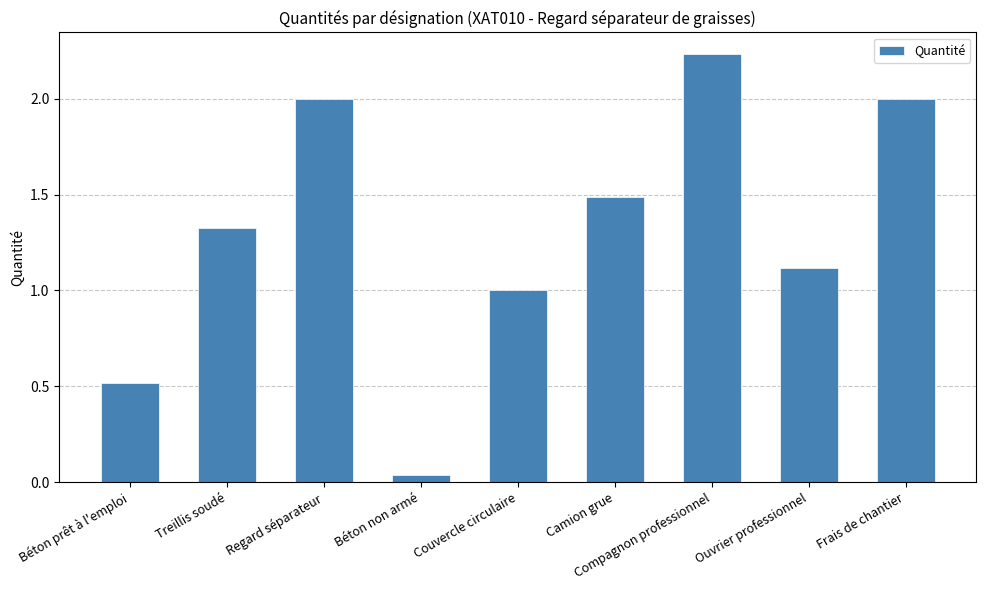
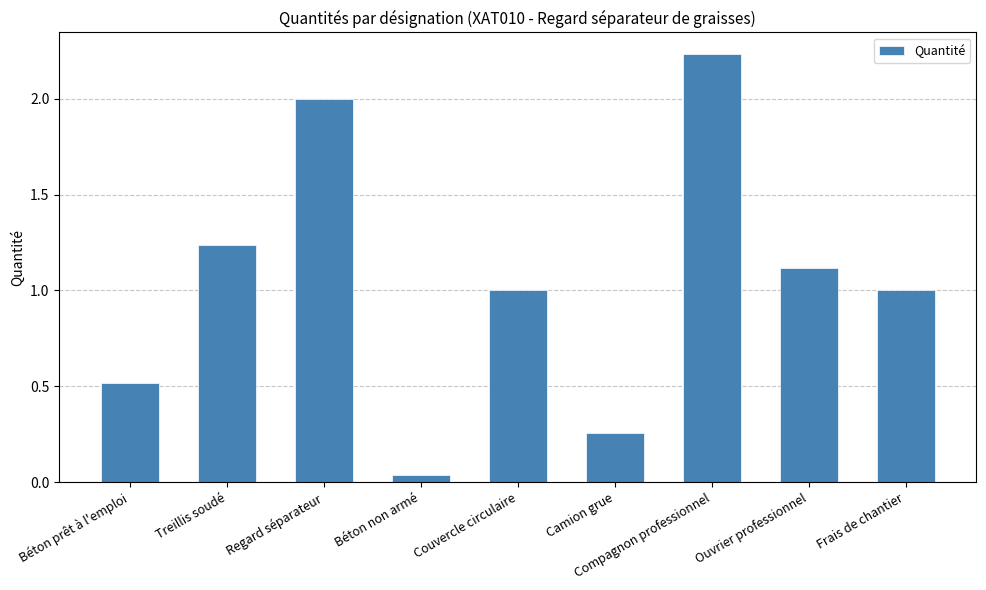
Treillis soudé: 1.33 -> 1.24
Camion grue: 1.49 -> 0.26
Frais de chantier: 2 -> 1
